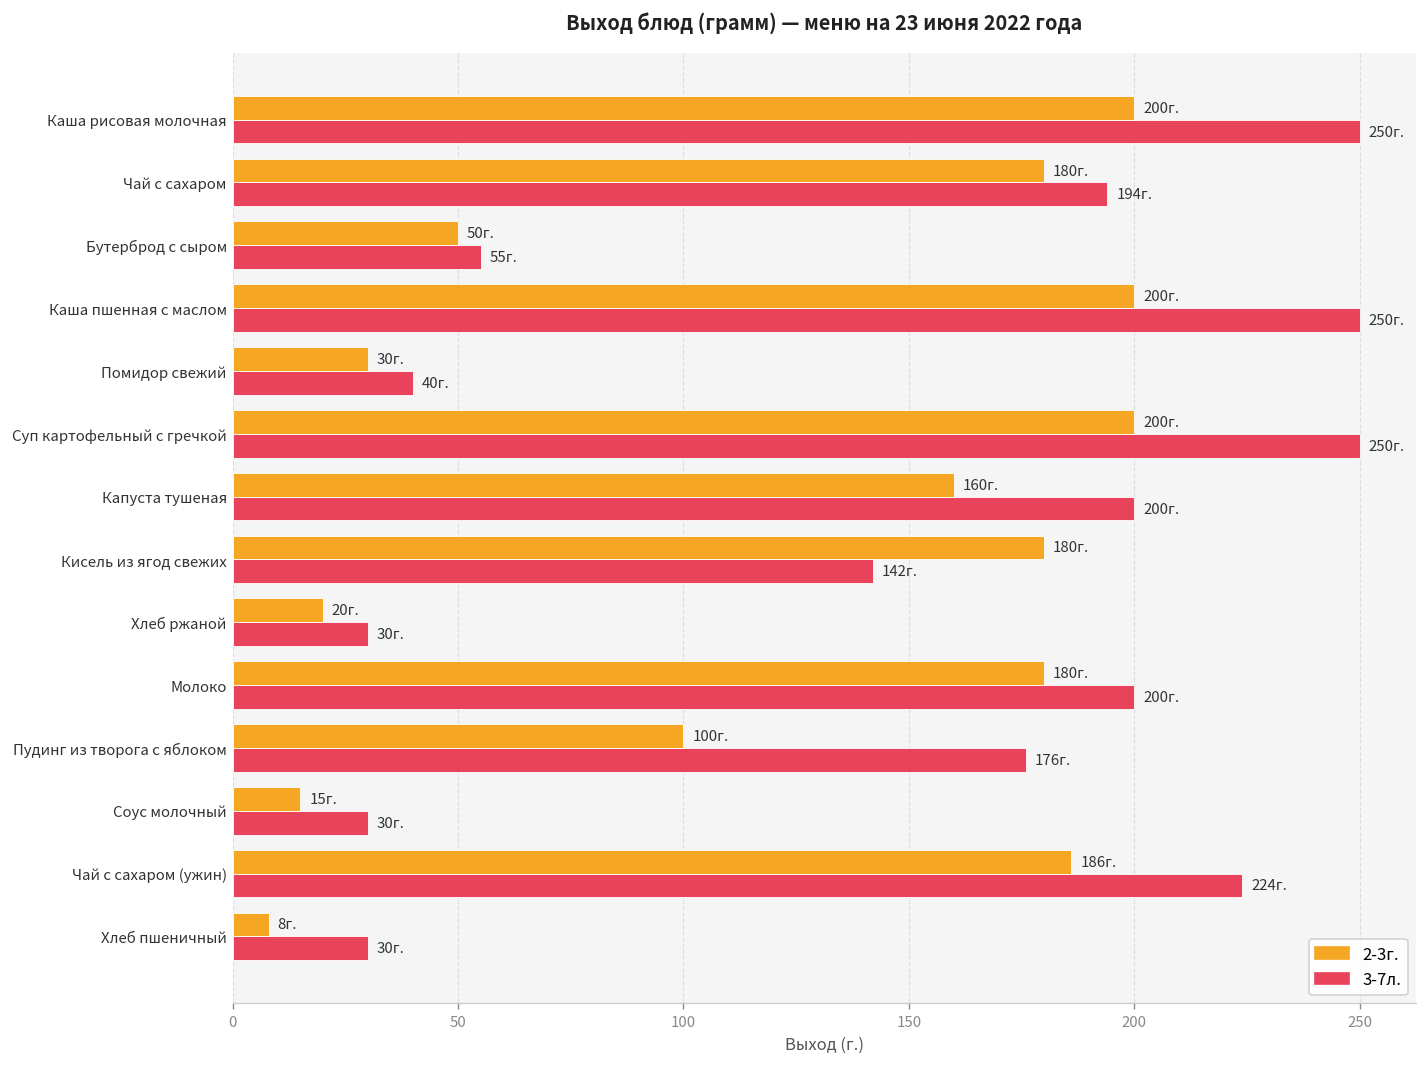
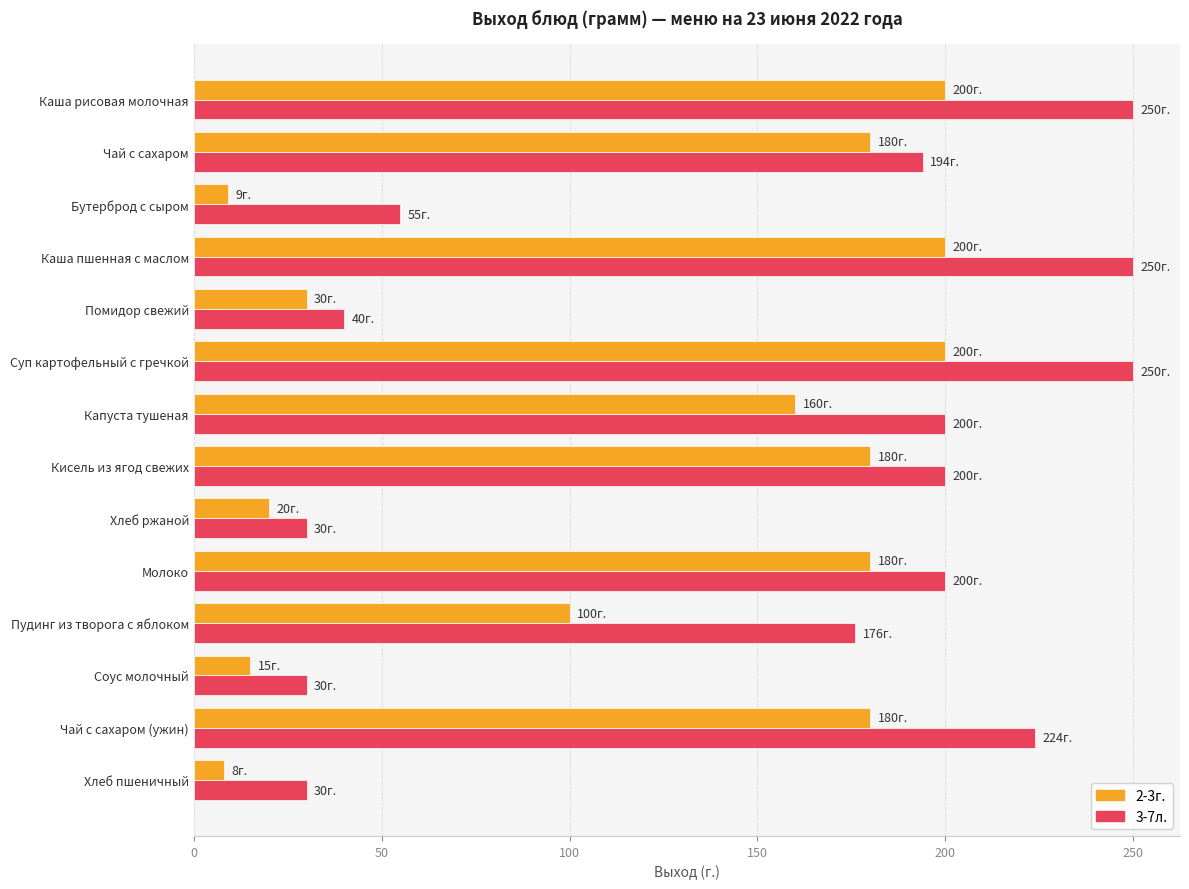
2-3г., Бутерброд с сыром: 50г. -> 9г.
3-7л., Кисель из ягод свежих: 142г. -> 200г.
2-3г., Чай с сахаром (ужин): 186г. -> 180г.
